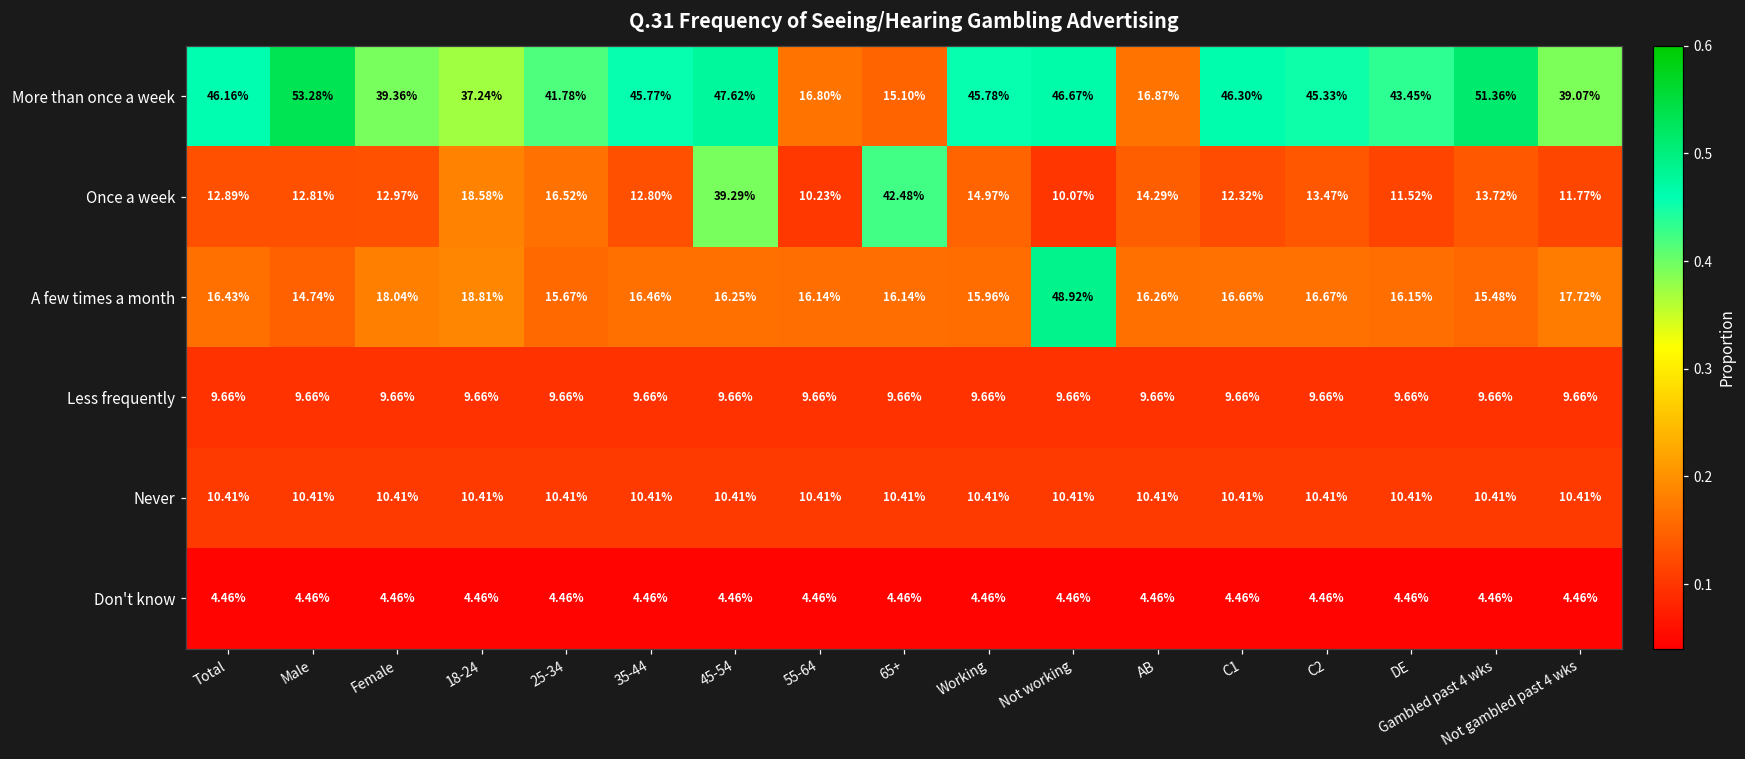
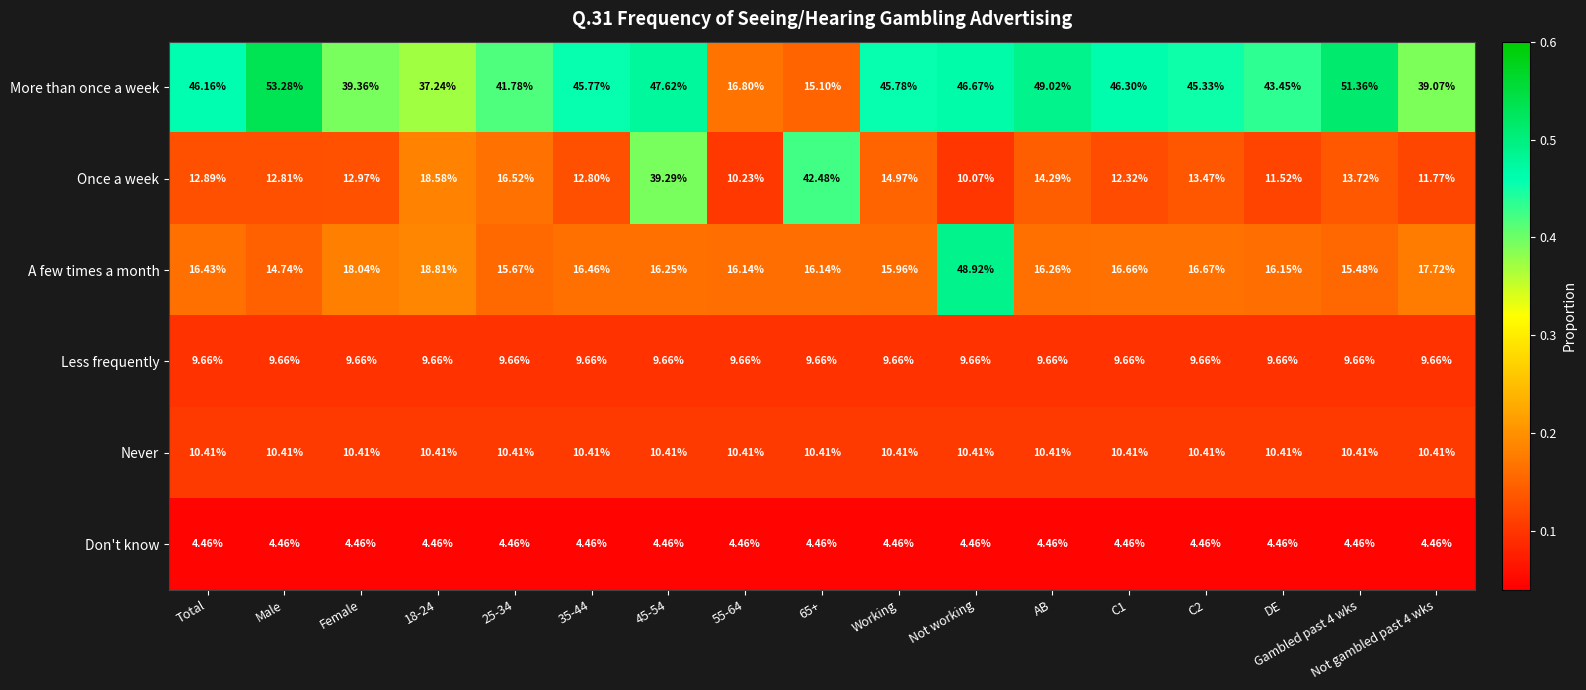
More than once a week, AB: 16.87% -> 49.02%
